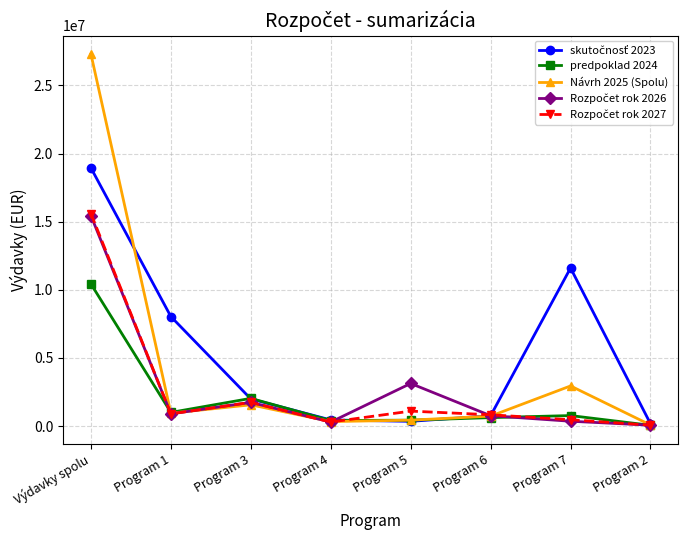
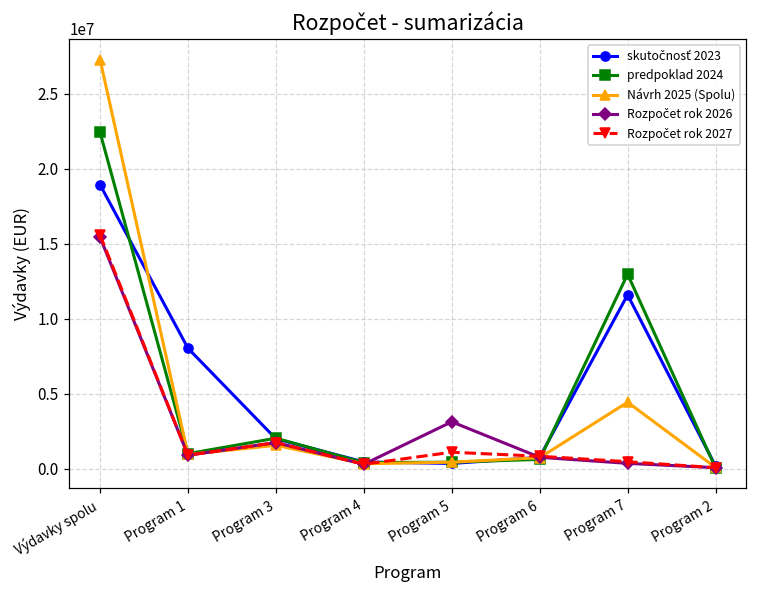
predpoklad 2024, Výdavky spolu: 10400000 -> 22400000
predpoklad 2024, Program 7: 800000 -> 13000000
Návrh 2025 (Spolu), Program 7: 2900000 -> 4400000
